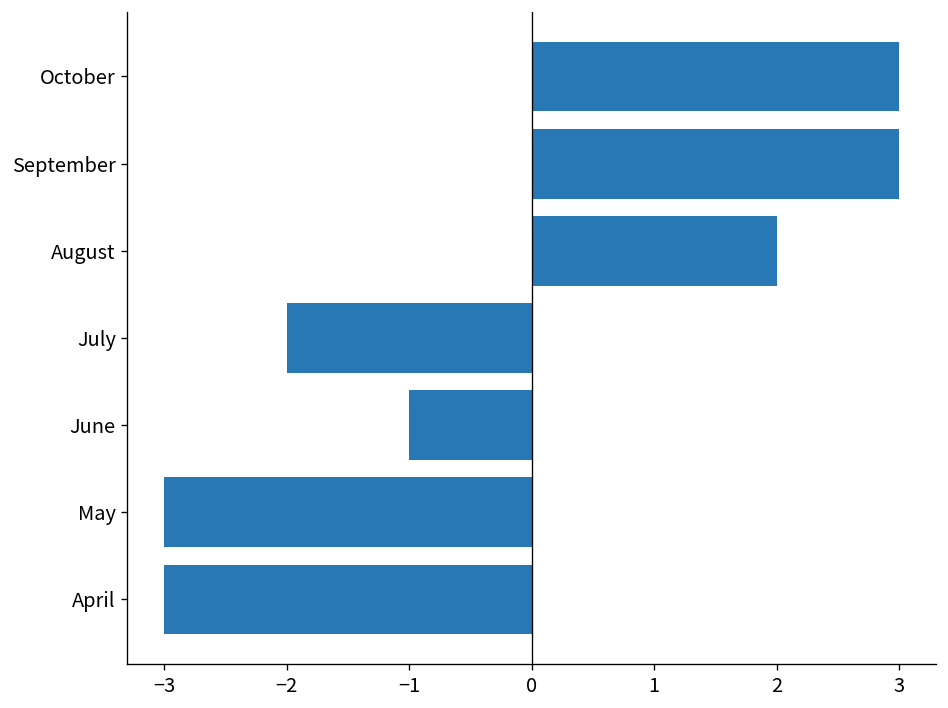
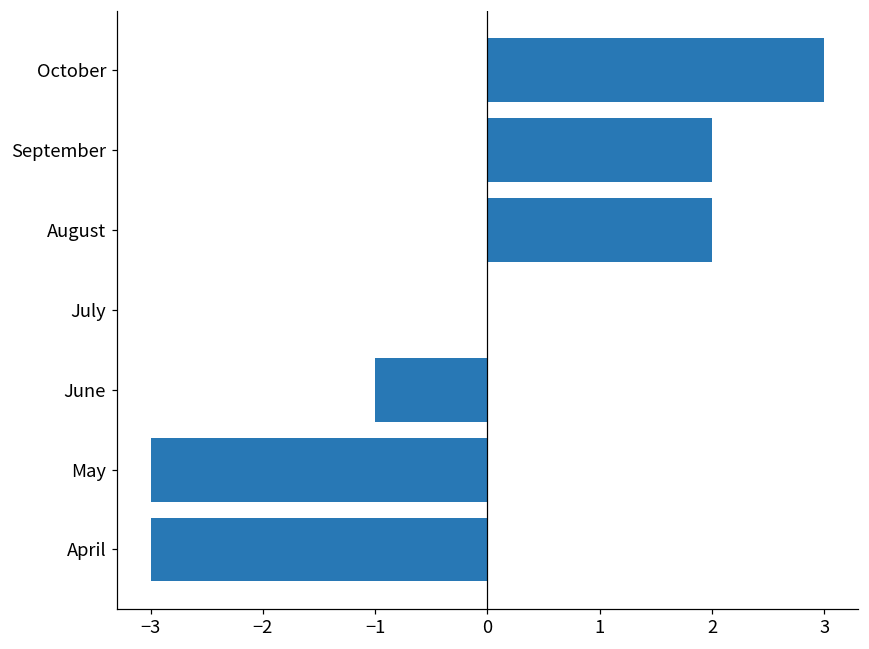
September: 3.00 -> 2.00
July: -2.00 -> 0.00
